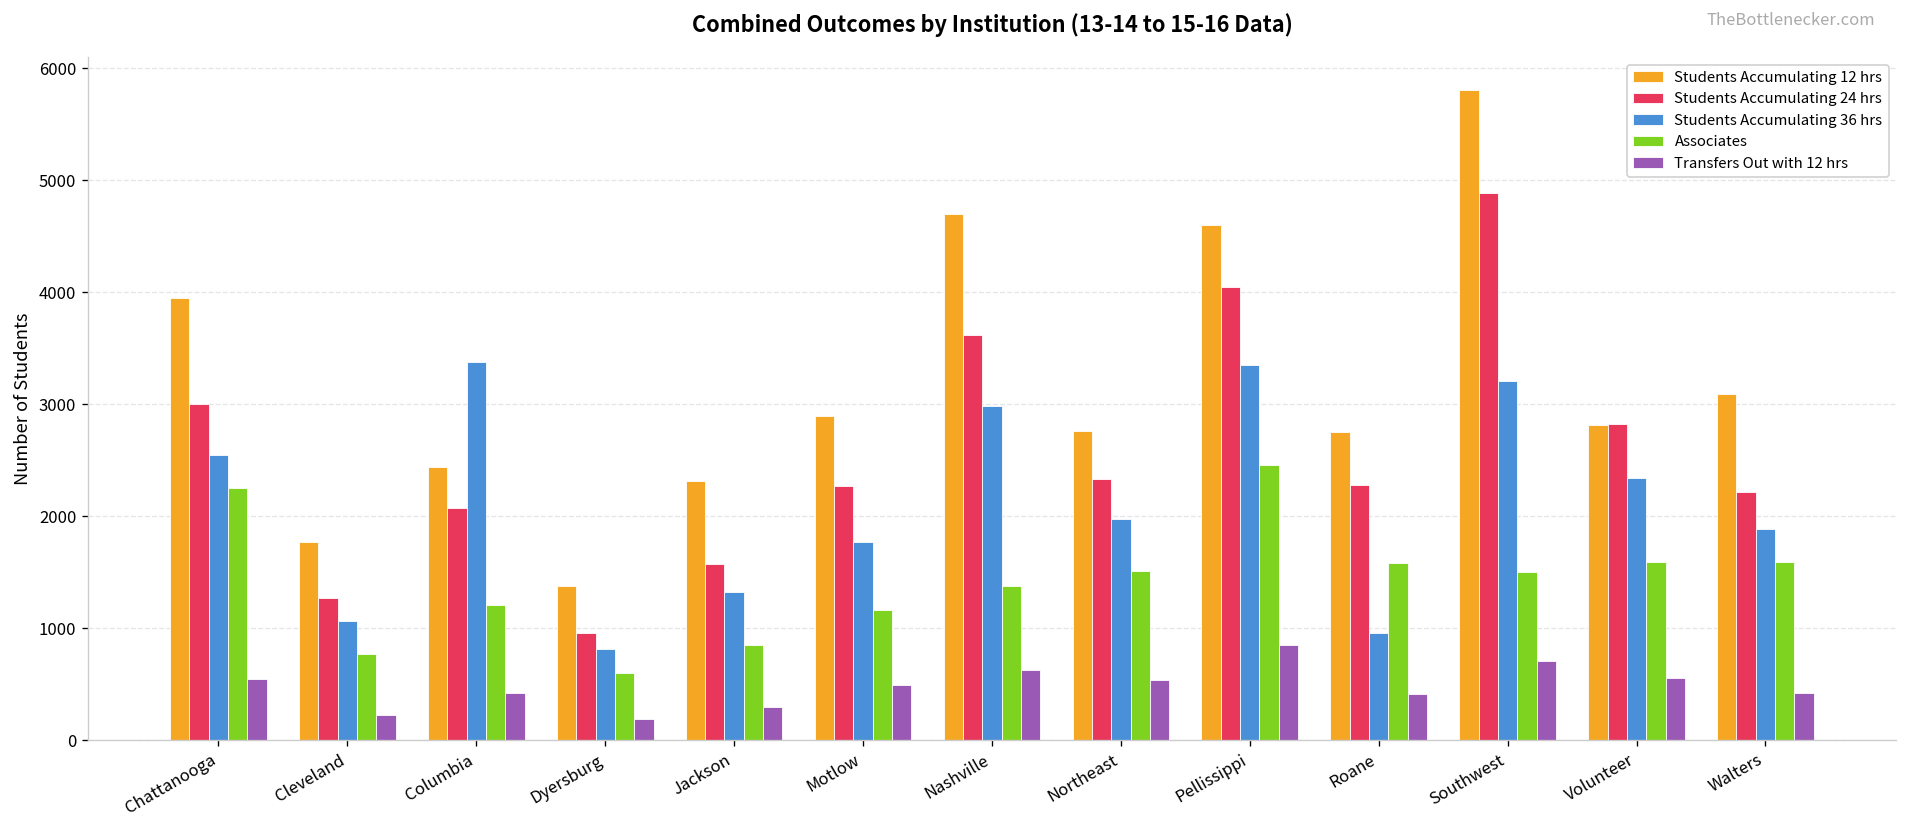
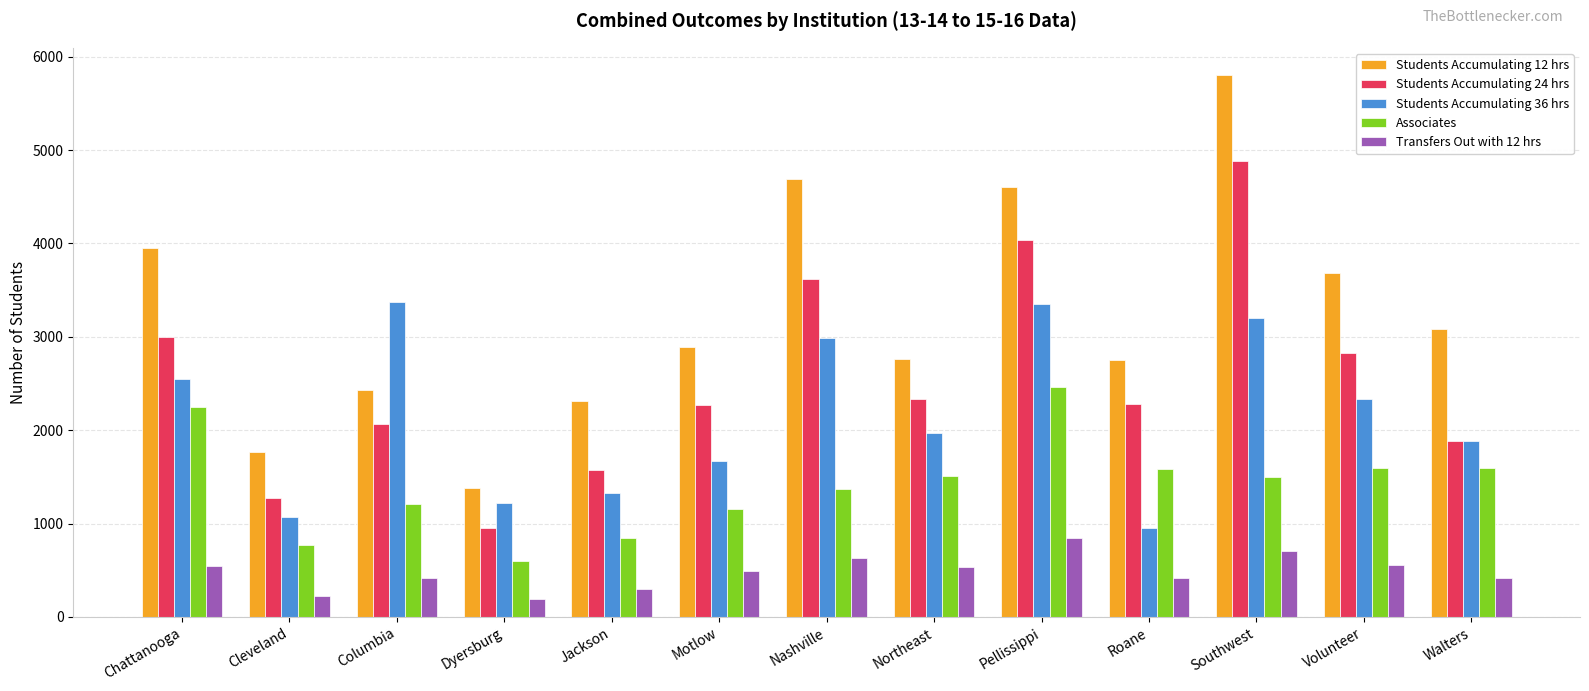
Students Accumulating 36 hrs, Dyersburg: 800 -> 1200
Students Accumulating 36 hrs, Motlow: 1800 -> 1700
Students Accumulating 12 hrs, Volunteer: 2800 -> 3700
Students Accumulating 24 hrs, Walters: 2200 -> 1900
